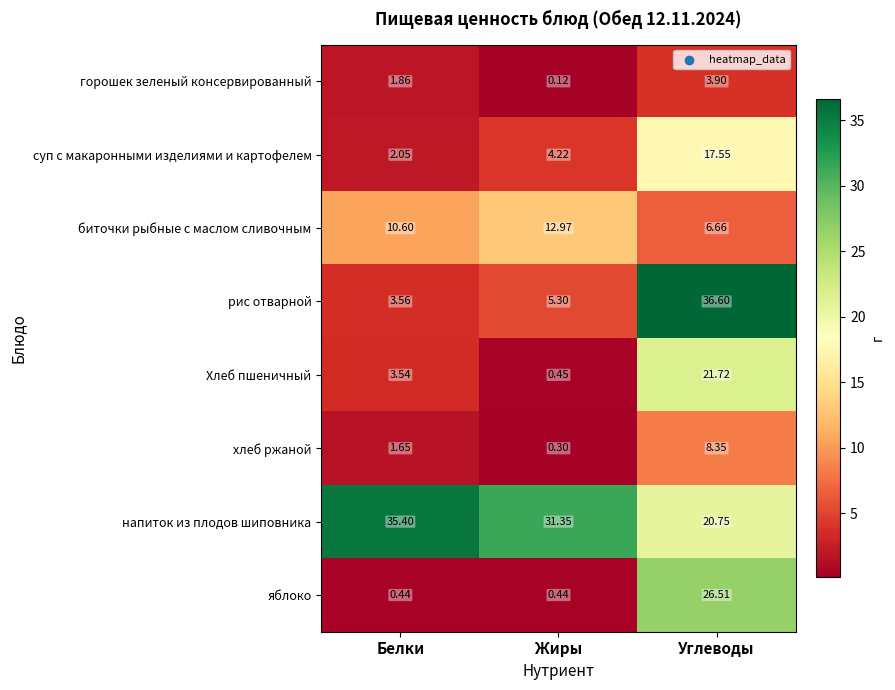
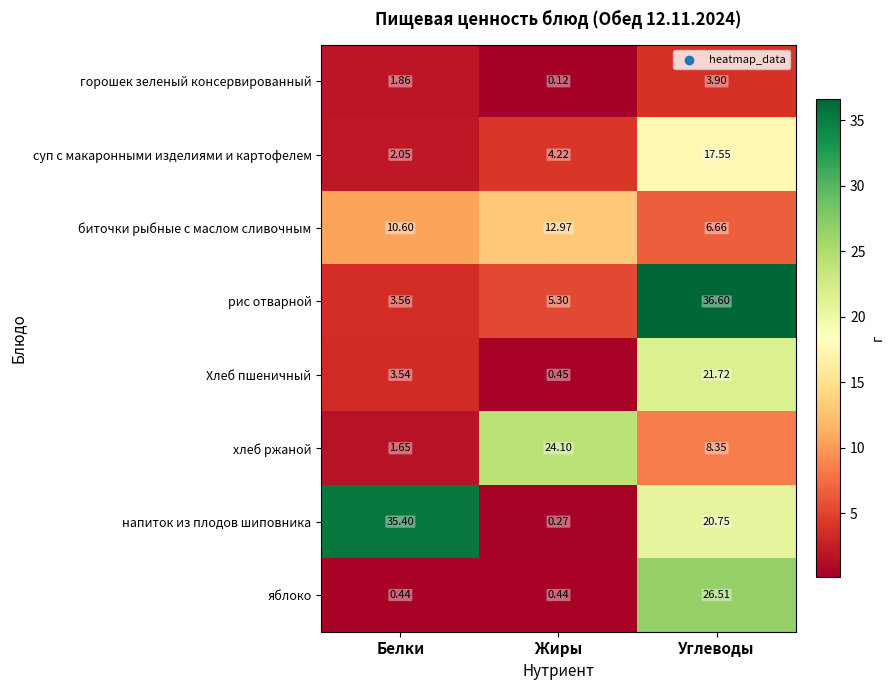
хлеб ржаной, Жиры: 0.30 -> 24.10
напиток из плодов шиповника, Жиры: 31.35 -> 0.27
